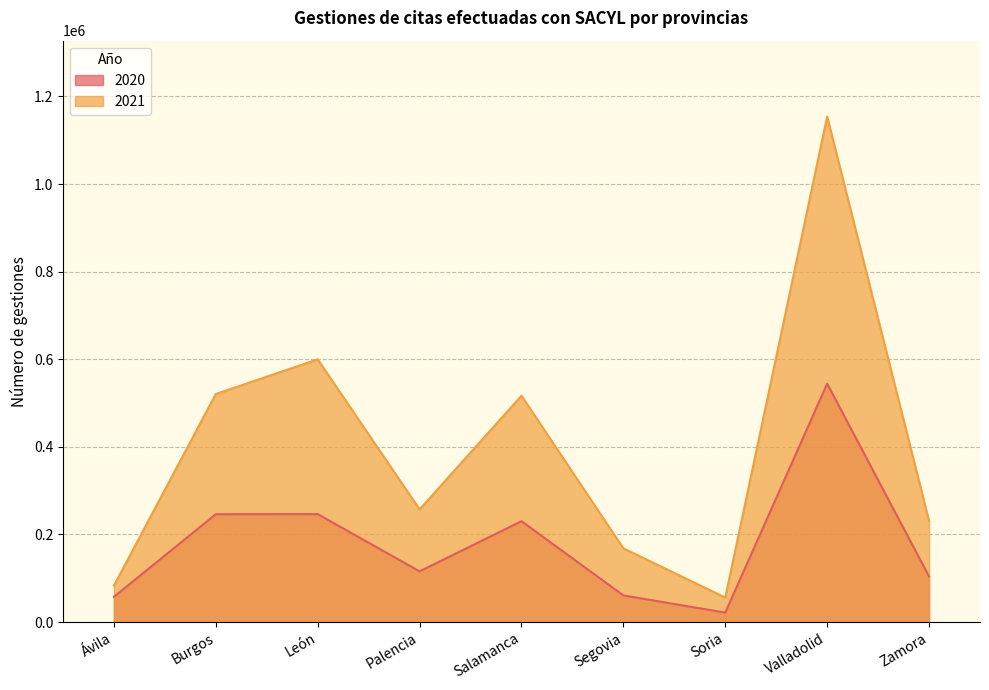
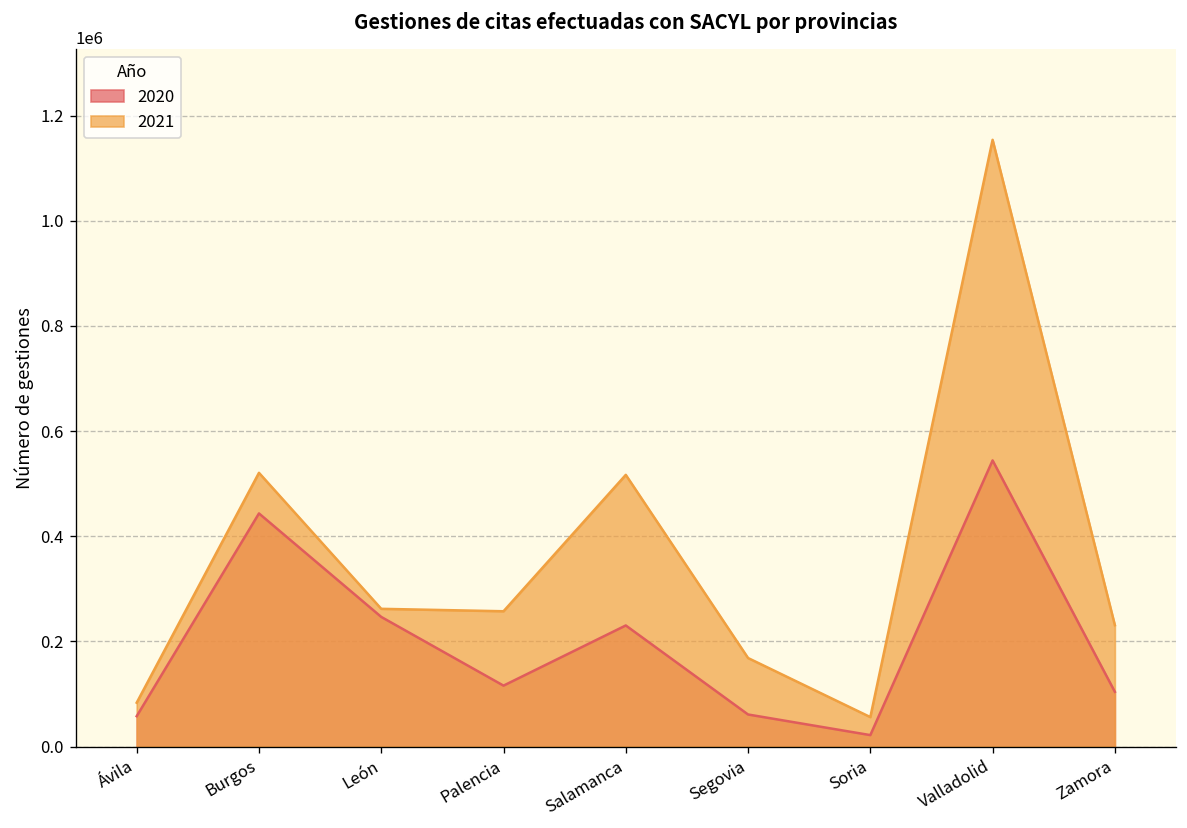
2020, Burgos: 250000 -> 440000
2021, León: 600000 -> 260000
